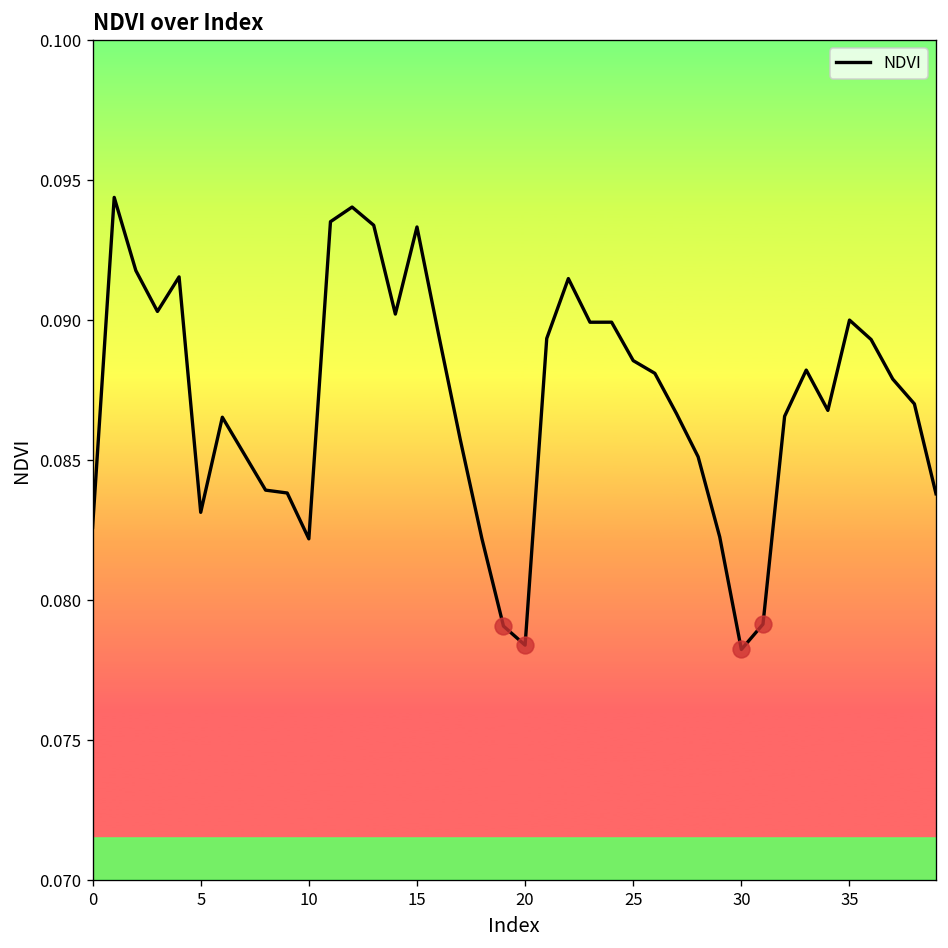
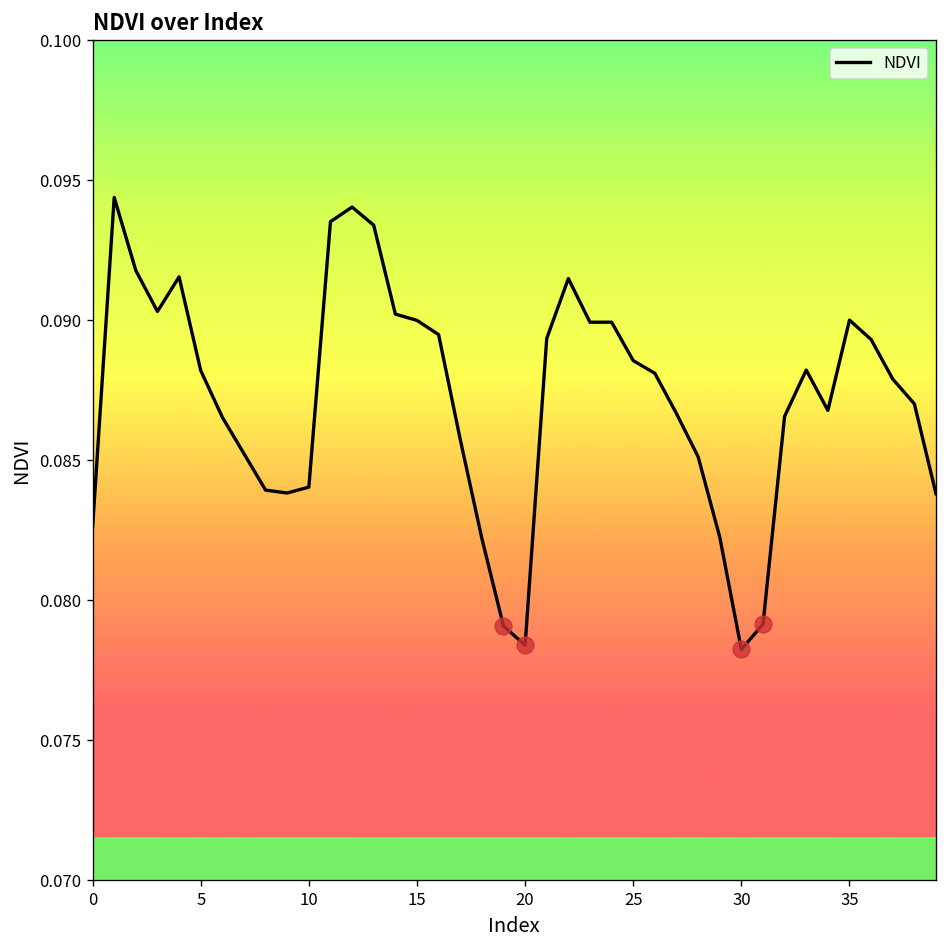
NDVI, 5: 0.0831 -> 0.0882
NDVI, 10: 0.0822 -> 0.0840
NDVI, 15: 0.0933 -> 0.0900
